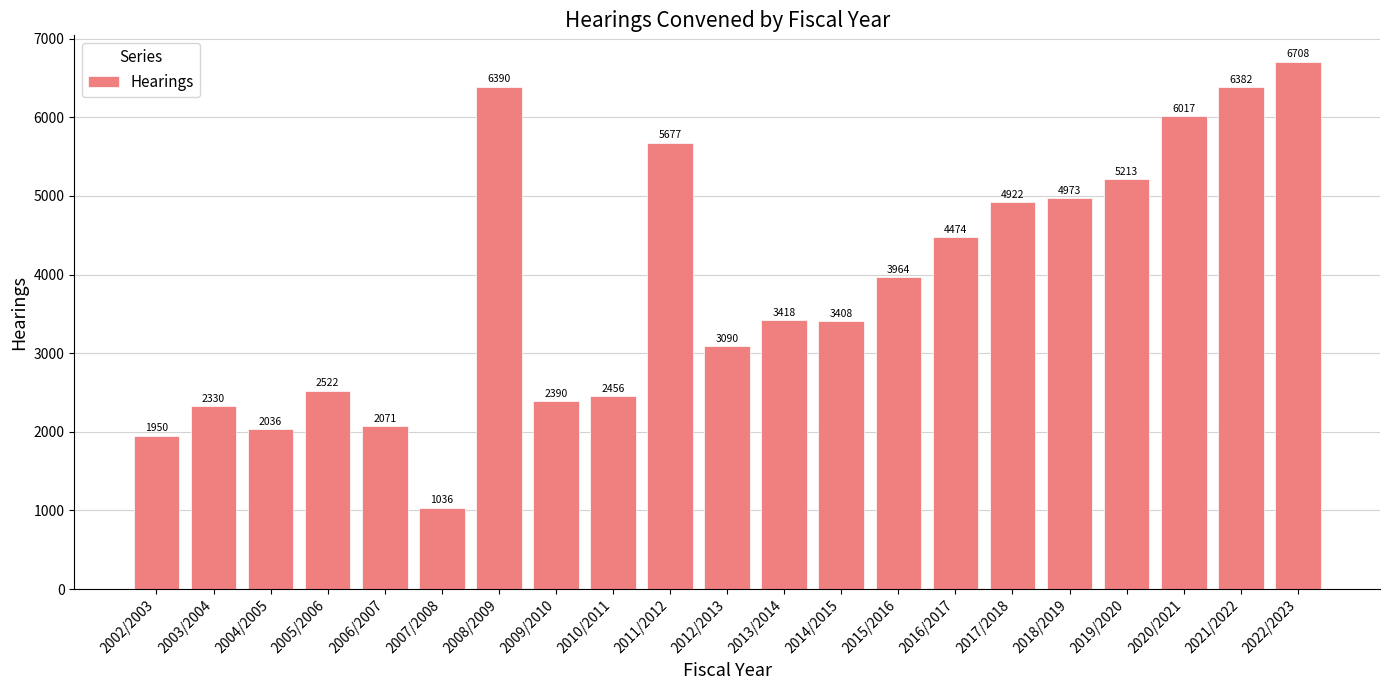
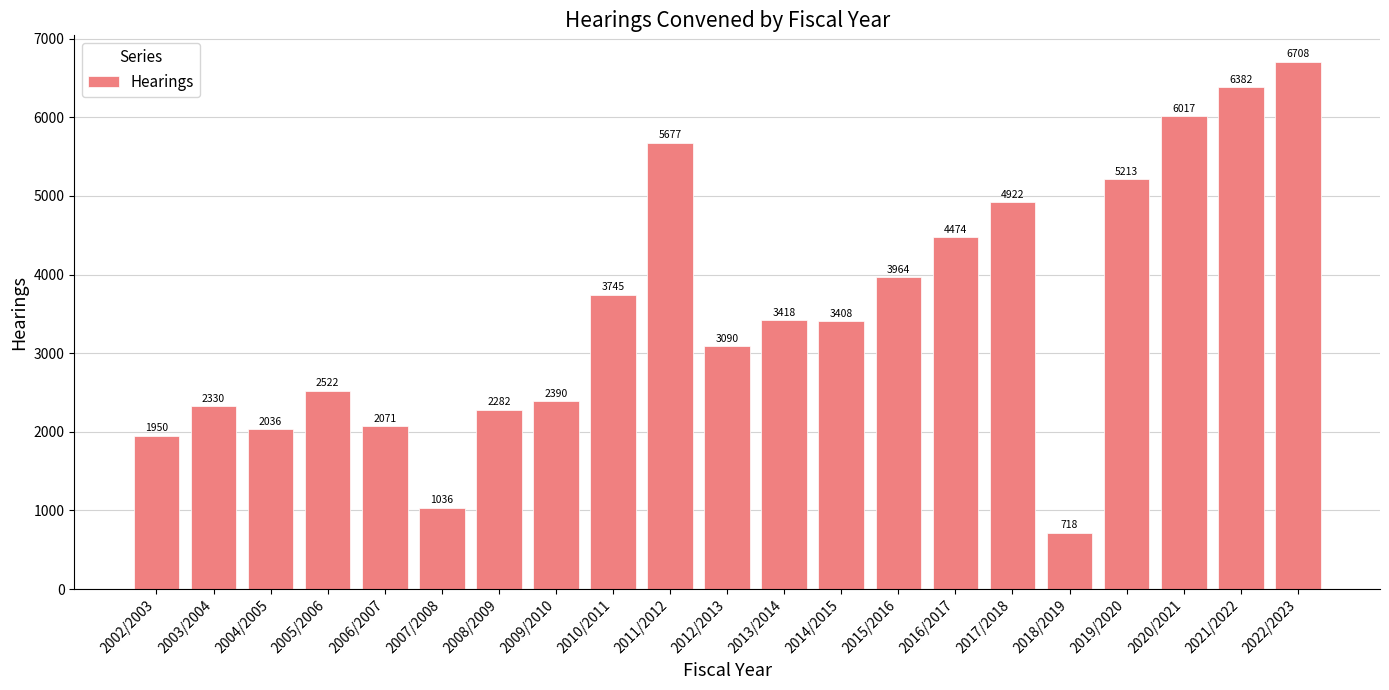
2008/2009: 6390 -> 2282
2010/2011: 2456 -> 3745
2018/2019: 4973 -> 718
